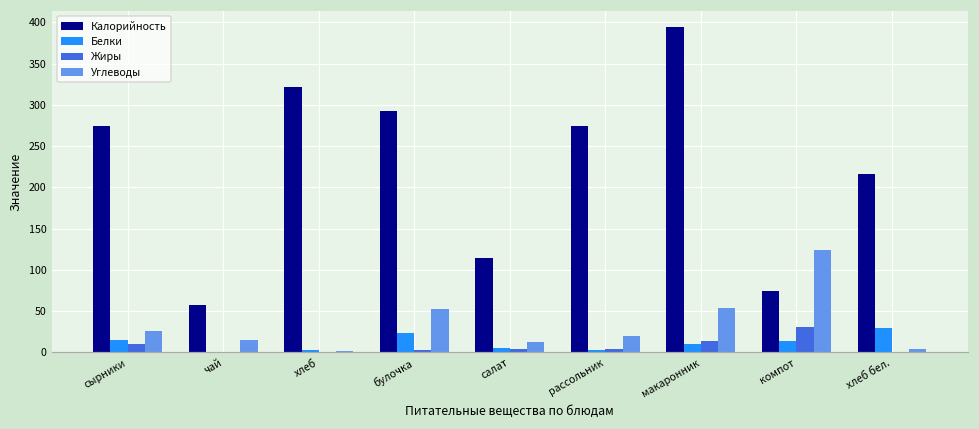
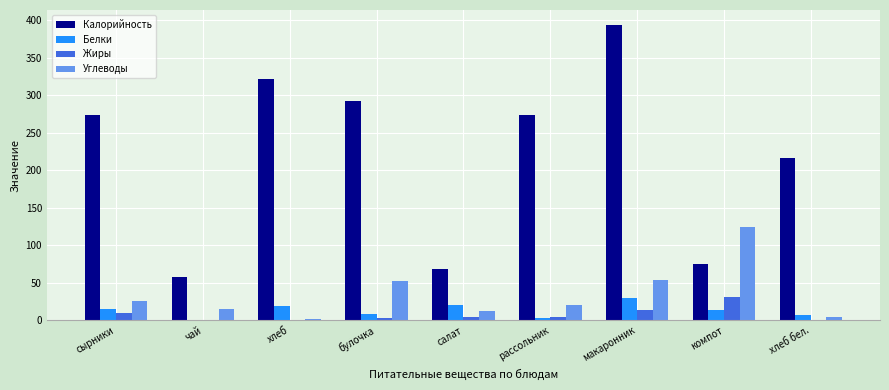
Белки, хлеб: 0 -> 20
Белки, булочка: 20 -> 10
Калорийность, салат: 120 -> 70
Белки, салат: 10 -> 20
Белки, макаронник: 10 -> 30
Белки, хлеб бел.: 30 -> 10
